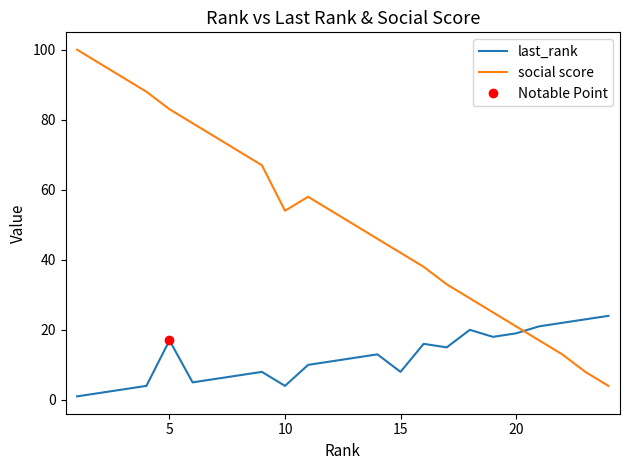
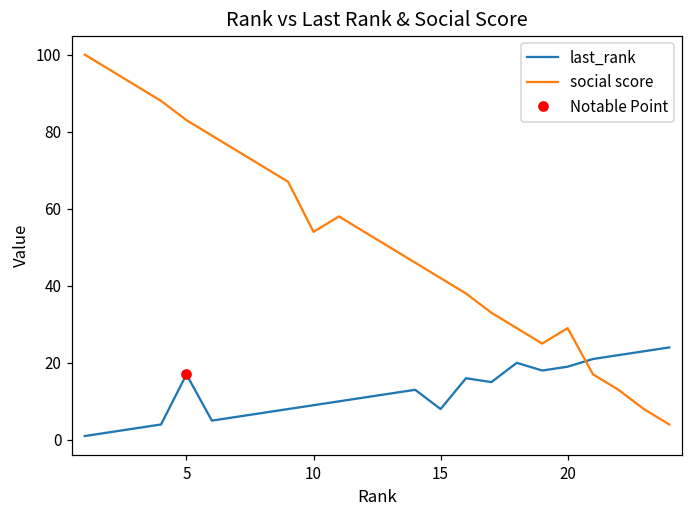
last_rank, 10: 4 -> 9
social score, 20: 21 -> 29
